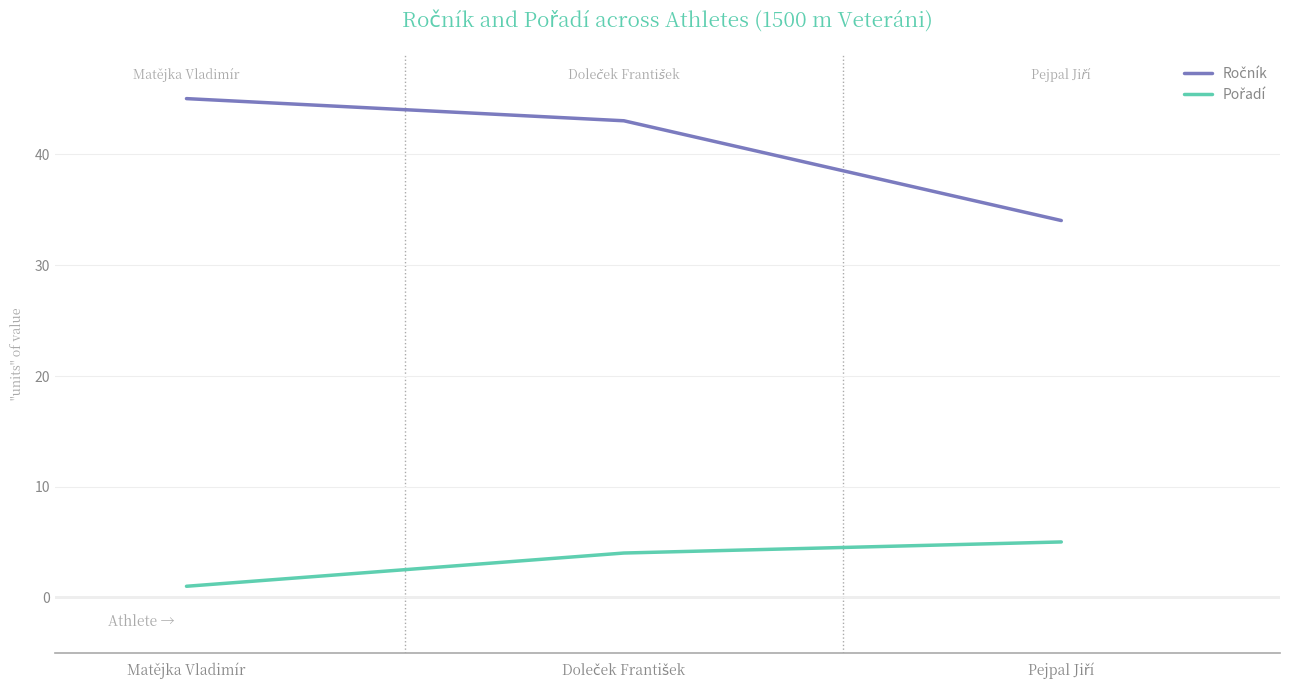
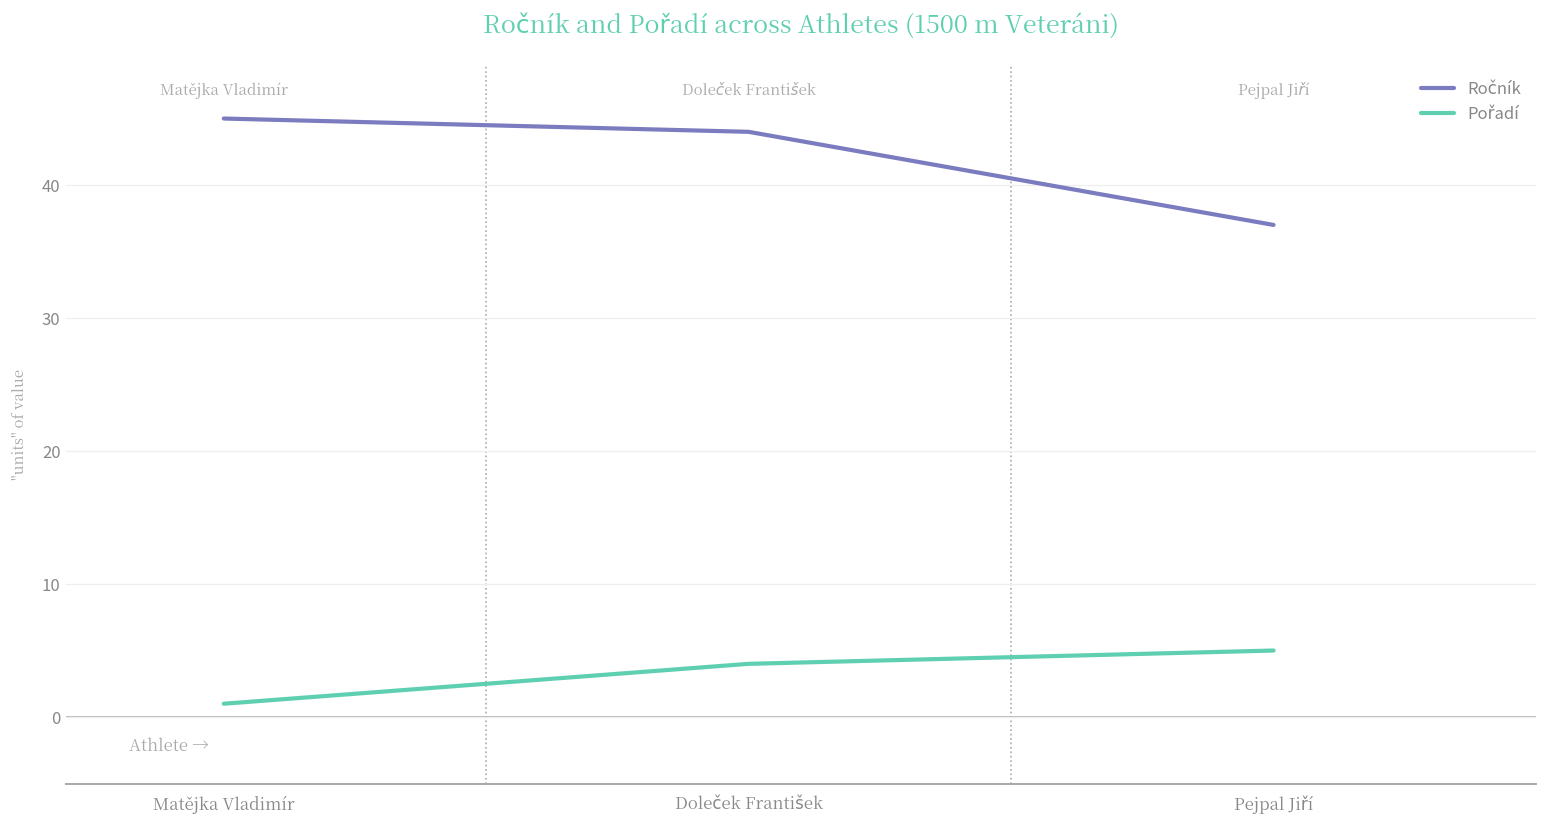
Ročník, Doleček František: 43 -> 44
Ročník, Pejpal Jiří: 34 -> 37
